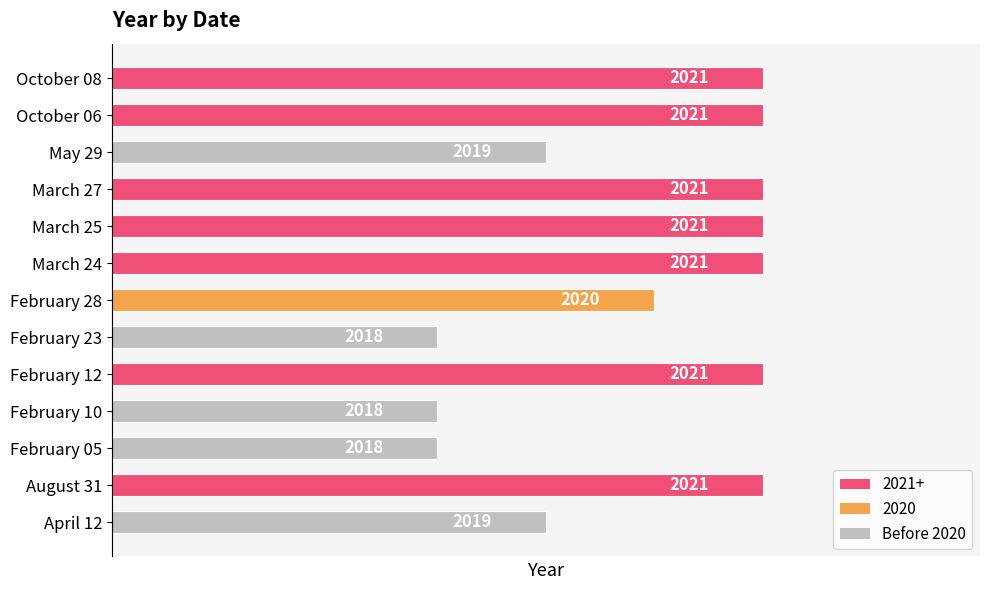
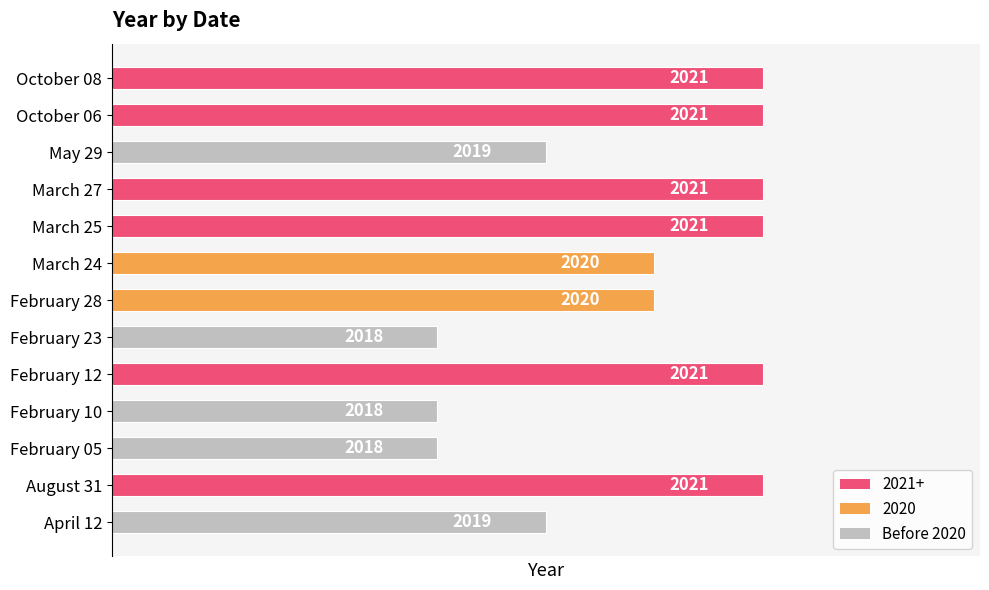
March 24: 2021 -> 2020
